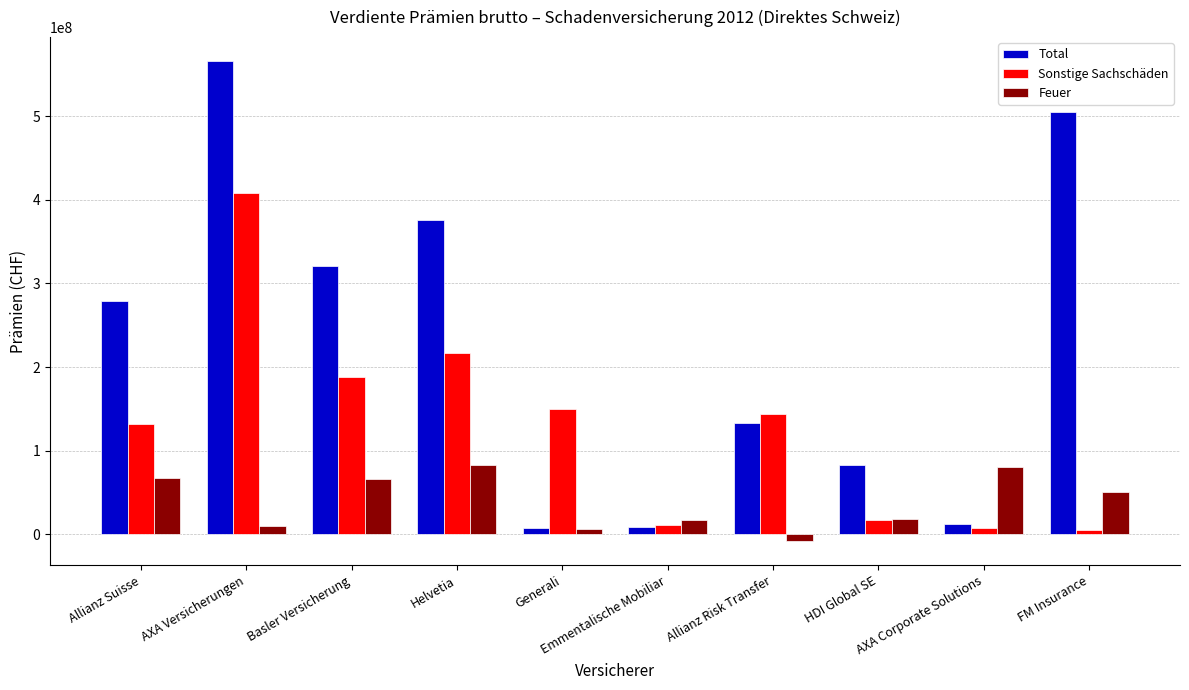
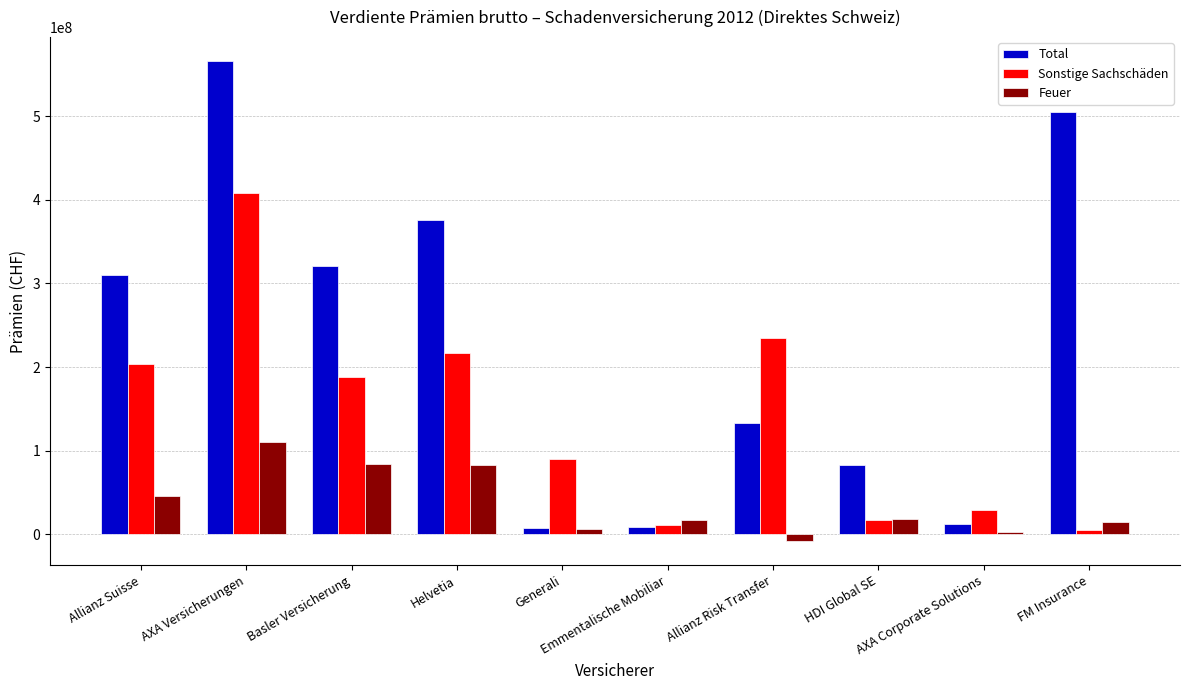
Total, Allianz Suisse: 280000000 -> 310000000
Sonstige Sachschäden, Allianz Suisse: 130000000 -> 200000000
Feuer, Allianz Suisse: 70000000 -> 50000000
Feuer, AXA Versicherungen: 10000000 -> 110000000
Feuer, Basler Versicherung: 70000000 -> 80000000
Sonstige Sachschäden, Generali: 150000000 -> 90000000
Sonstige Sachschäden, Allianz Risk Transfer: 140000000 -> 230000000
Sonstige Sachschäden, AXA Corporate Solutions: 10000000 -> 30000000
Feuer, AXA Corporate Solutions: 80000000 -> 0
Feuer, FM Insurance: 50000000 -> 10000000
